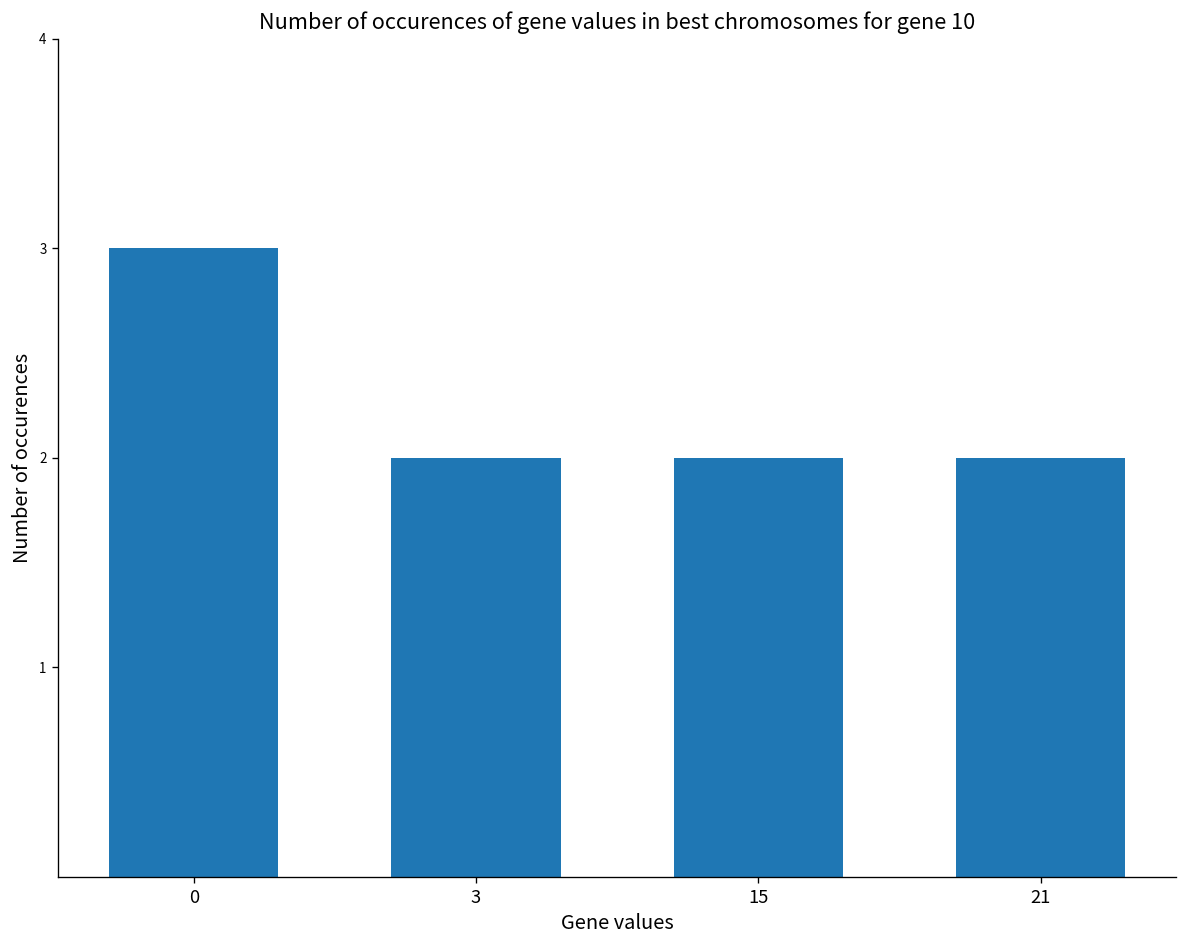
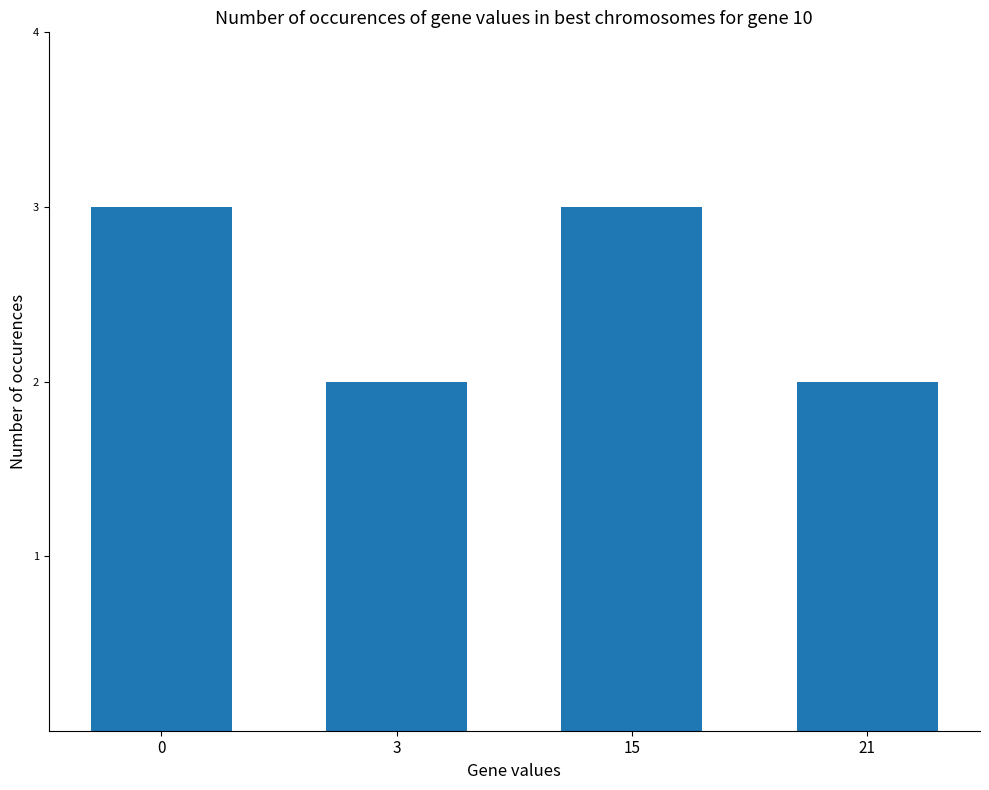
15: 2 -> 3
